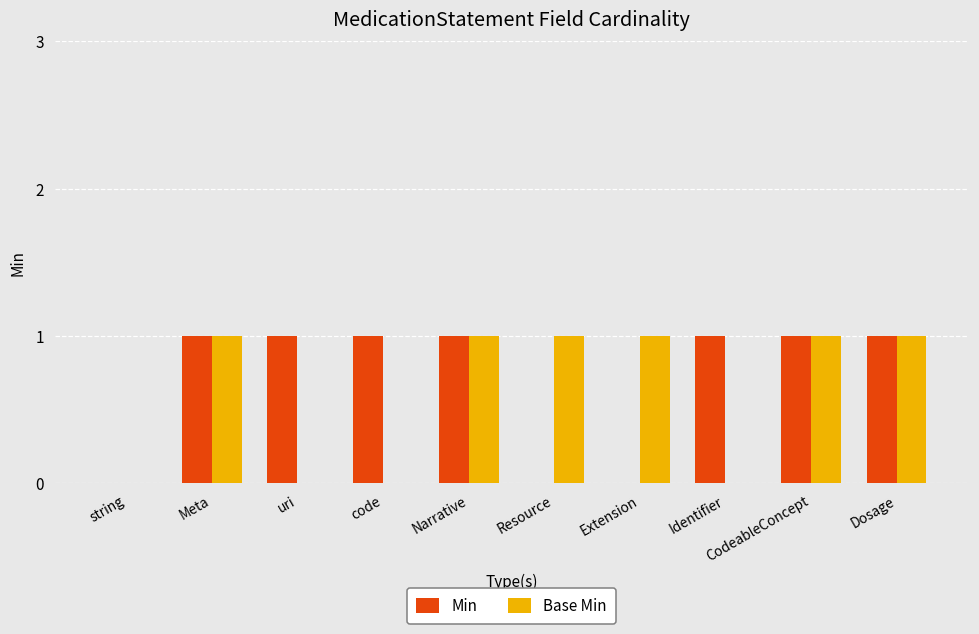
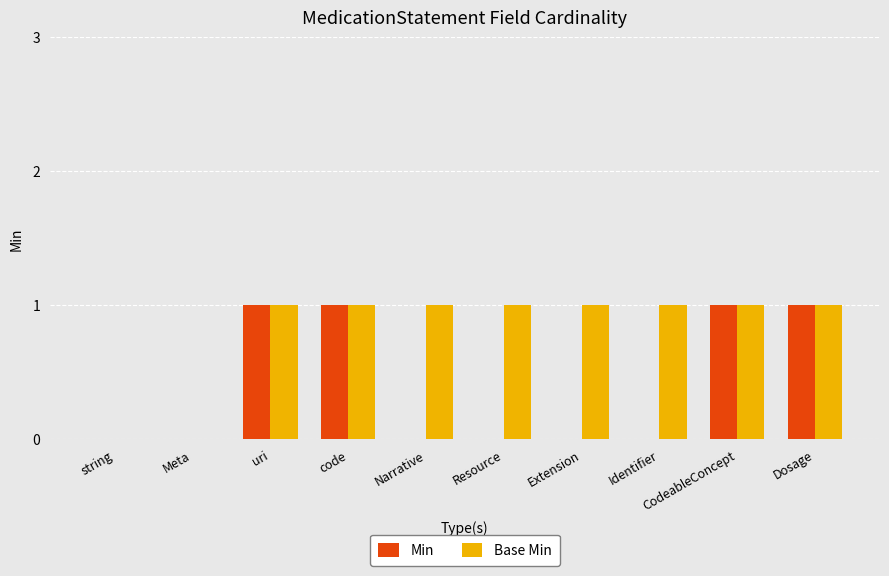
Min, Meta: 1 -> 0
Base Min, Meta: 1 -> 0
Base Min, uri: 0 -> 1
Base Min, code: 0 -> 1
Min, Narrative: 1 -> 0
Min, Identifier: 1 -> 0
Base Min, Identifier: 0 -> 1
